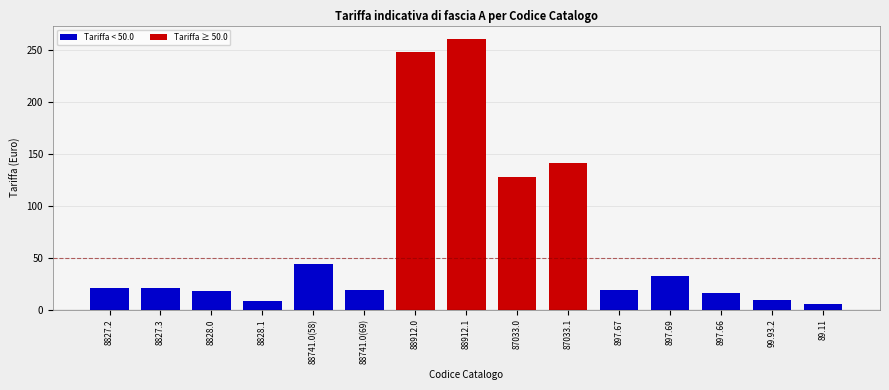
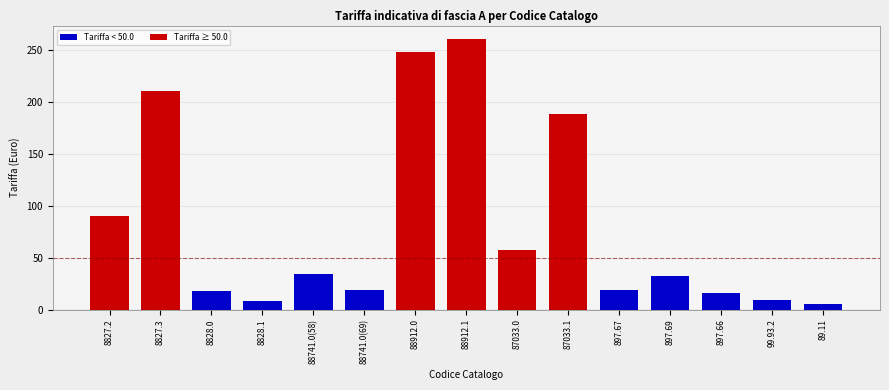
8827.2: 21 -> 90
8827.3: 21 -> 211
88741.0(58): 44 -> 35
87033.0: 128 -> 58
87033.1: 141 -> 188
